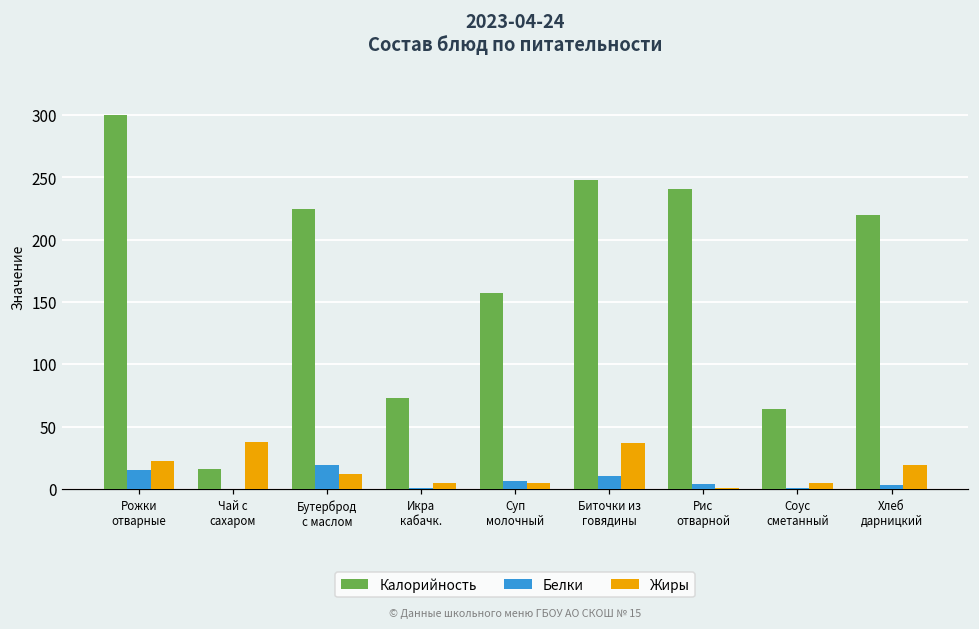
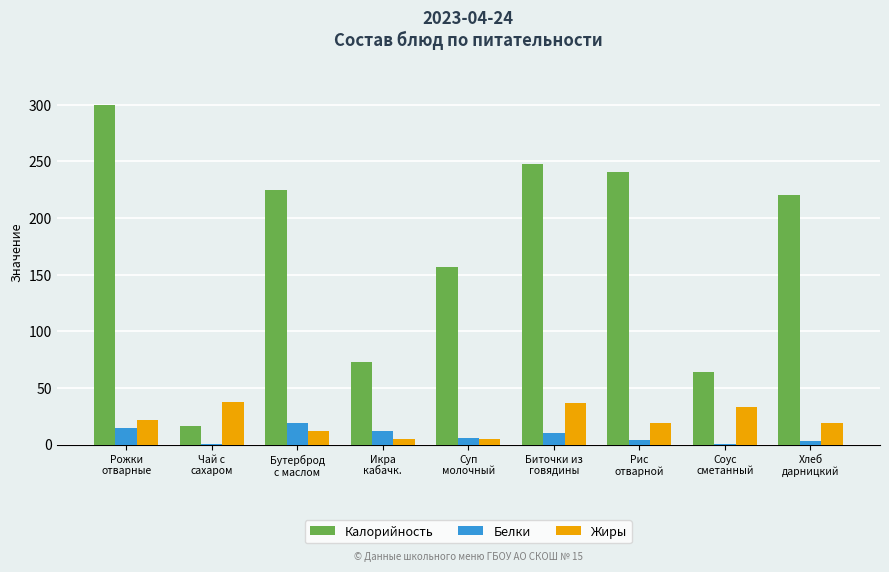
Белки, Икра кабачк.: 1 -> 12
Жиры, Рис отварной: 1 -> 19
Жиры, Соус сметанный: 5 -> 33
